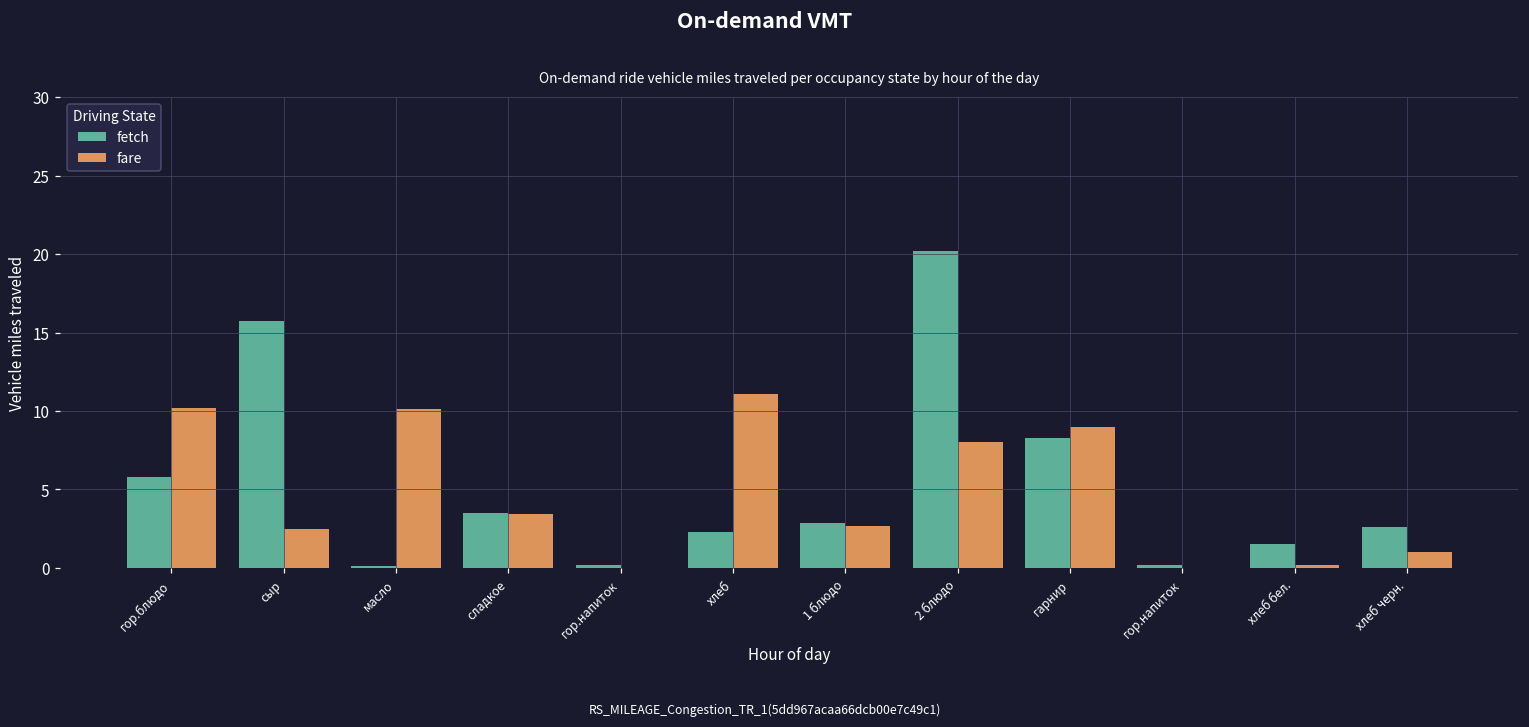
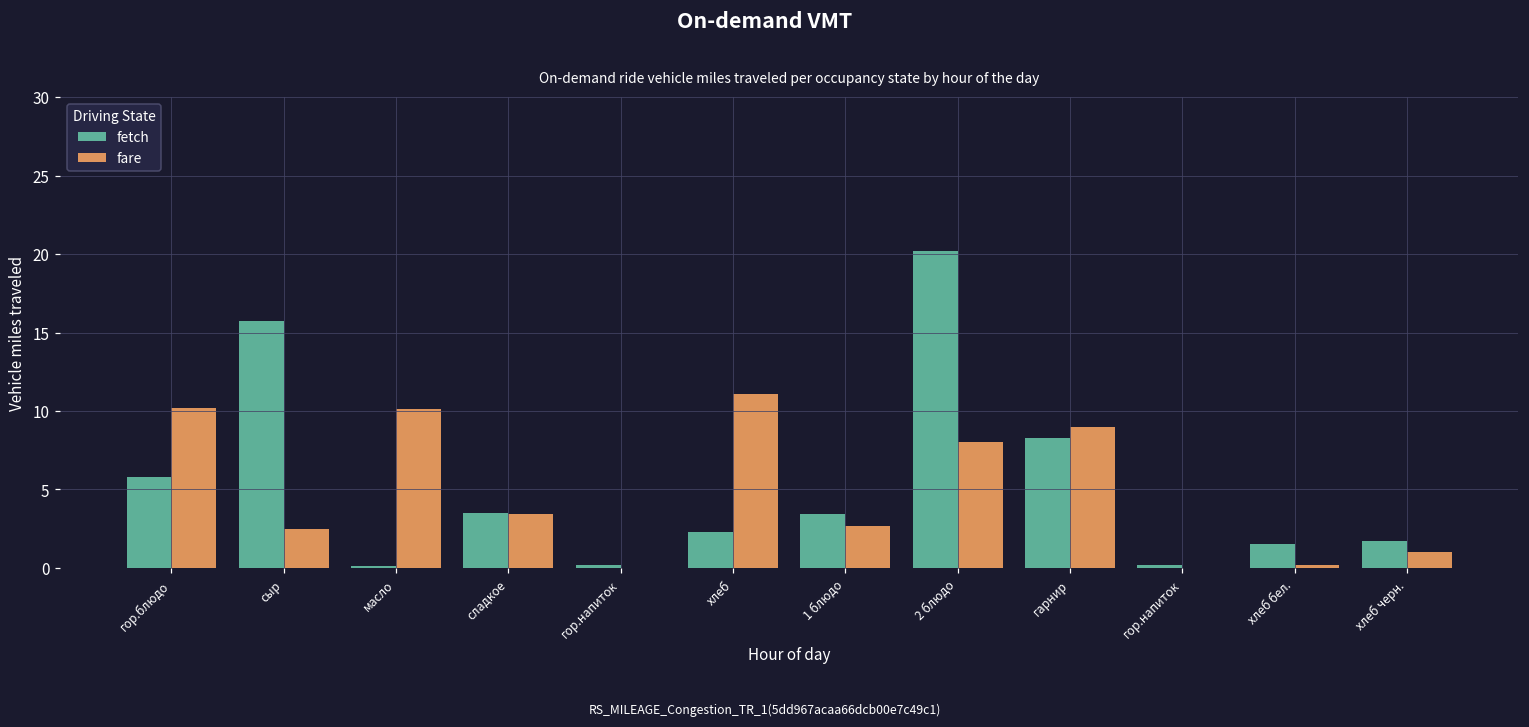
fetch, 1 блюдо: 2.8 -> 3.4
fetch, хлеб черн.: 2.6 -> 1.7
